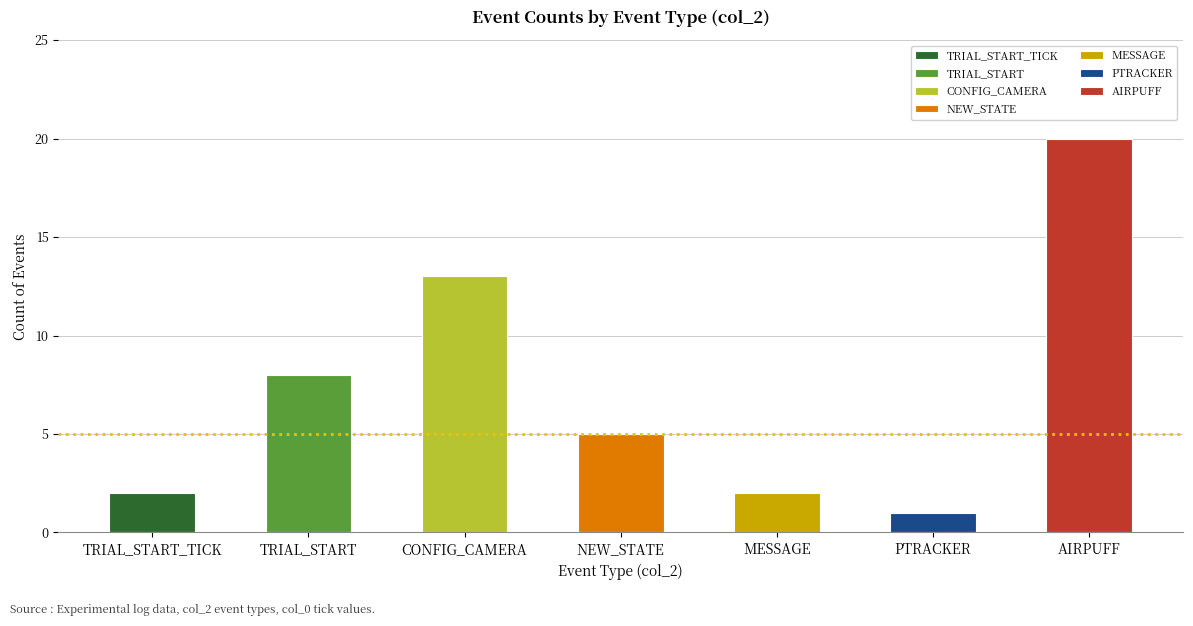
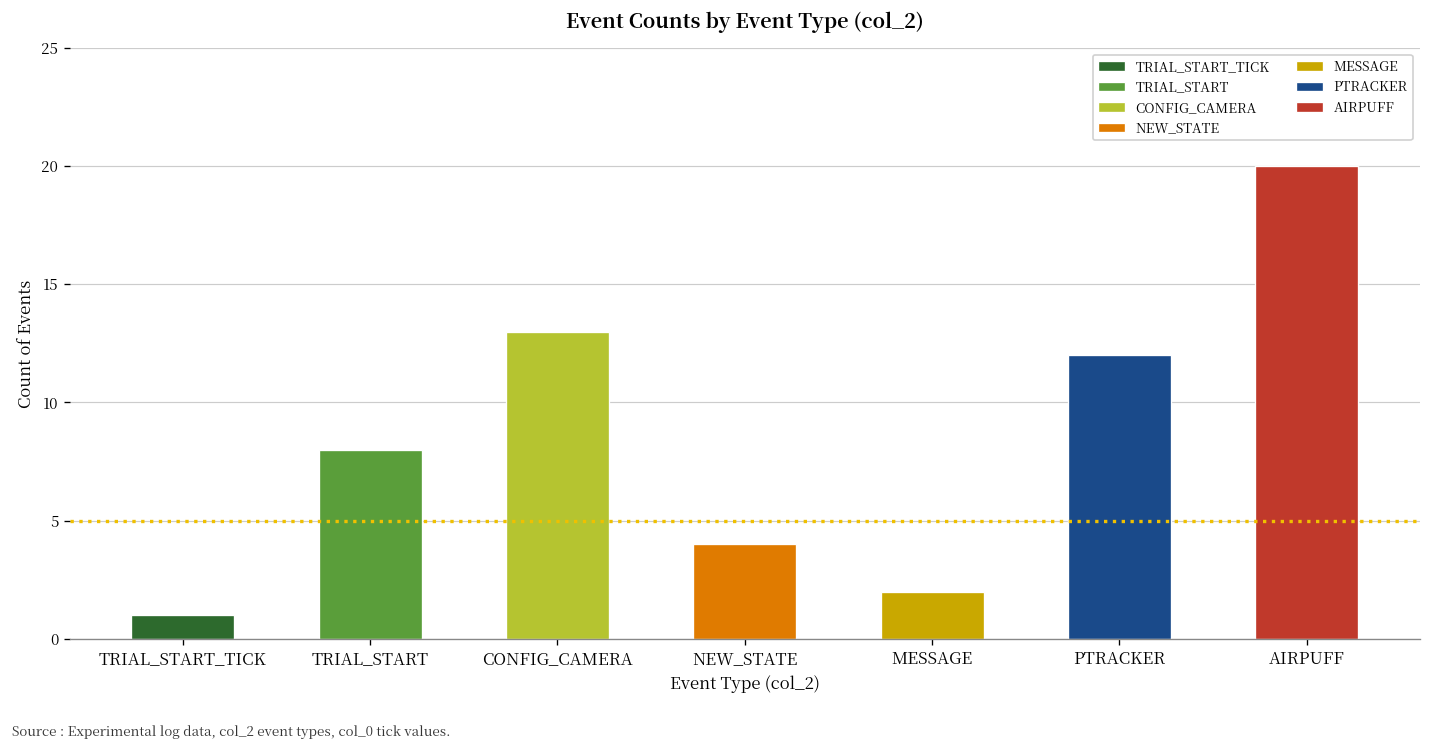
TRIAL_START_TICK: 2 -> 1
NEW_STATE: 5 -> 4
PTRACKER: 1 -> 12
